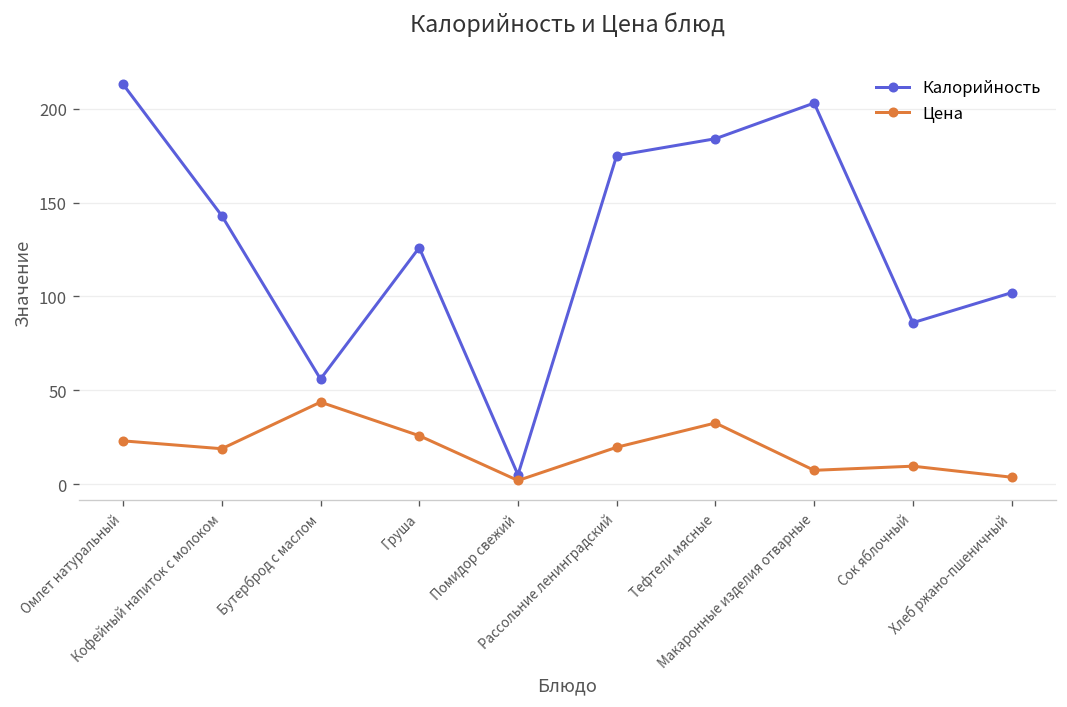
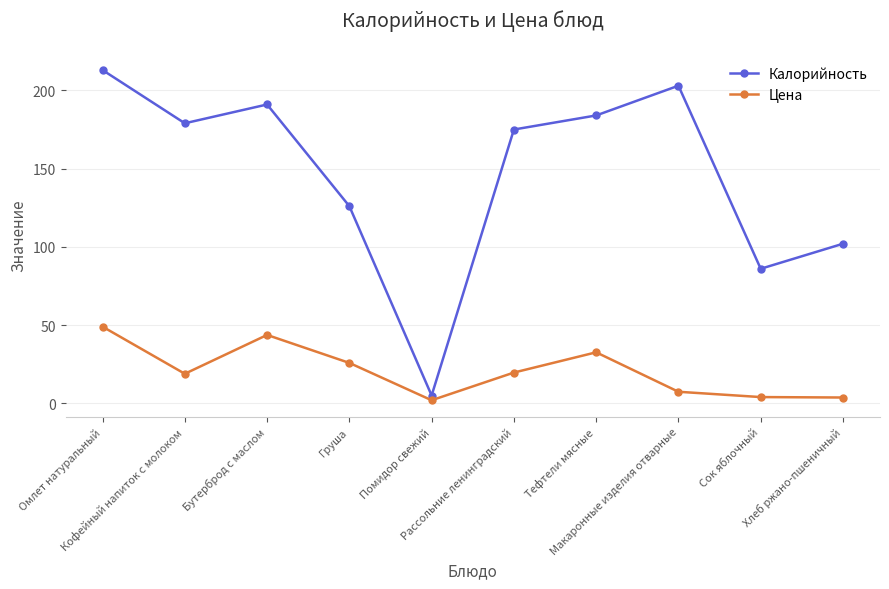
Цена, Омлет натуральный: 23 -> 49
Калорийность, Кофейный напиток с молоком: 143 -> 179
Калорийность, Бутерброд с маслом: 56 -> 191
Цена, Сок яблочный: 10 -> 4
